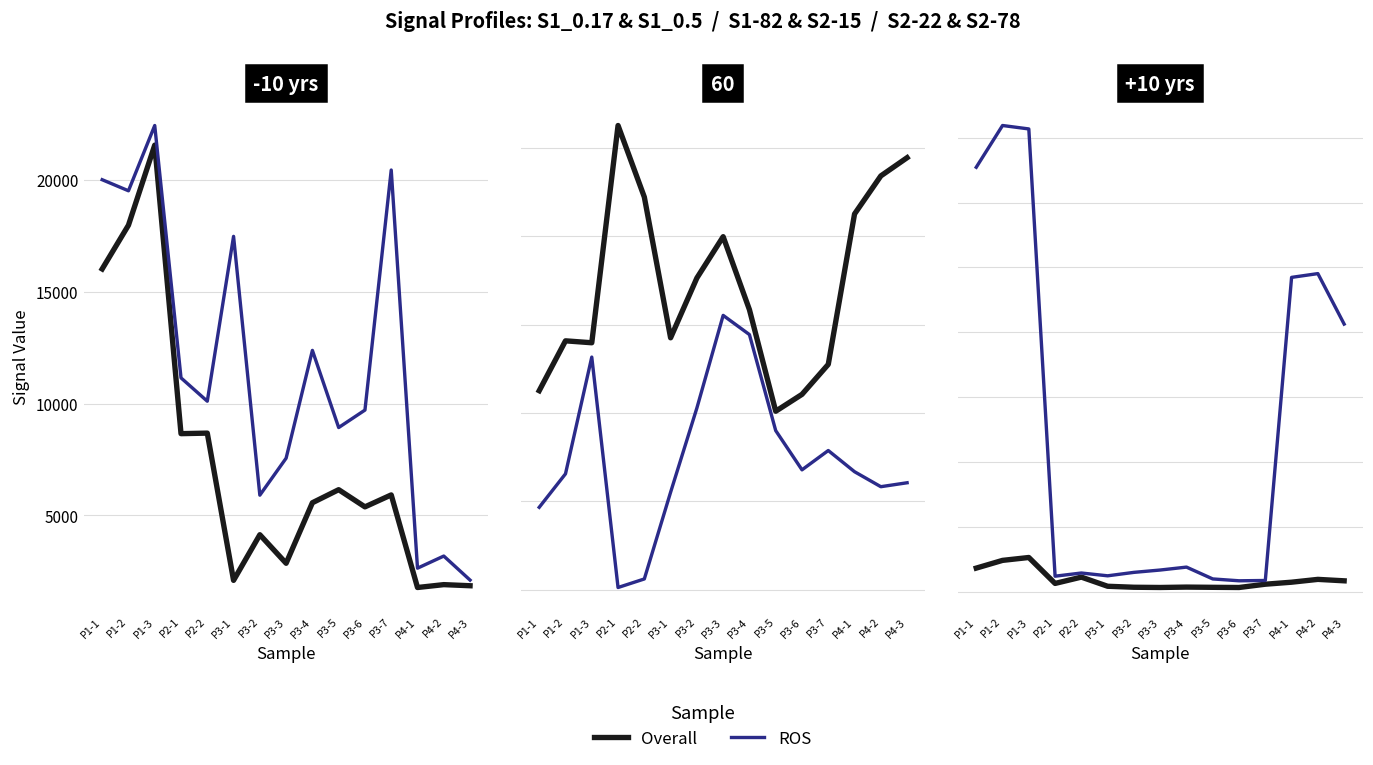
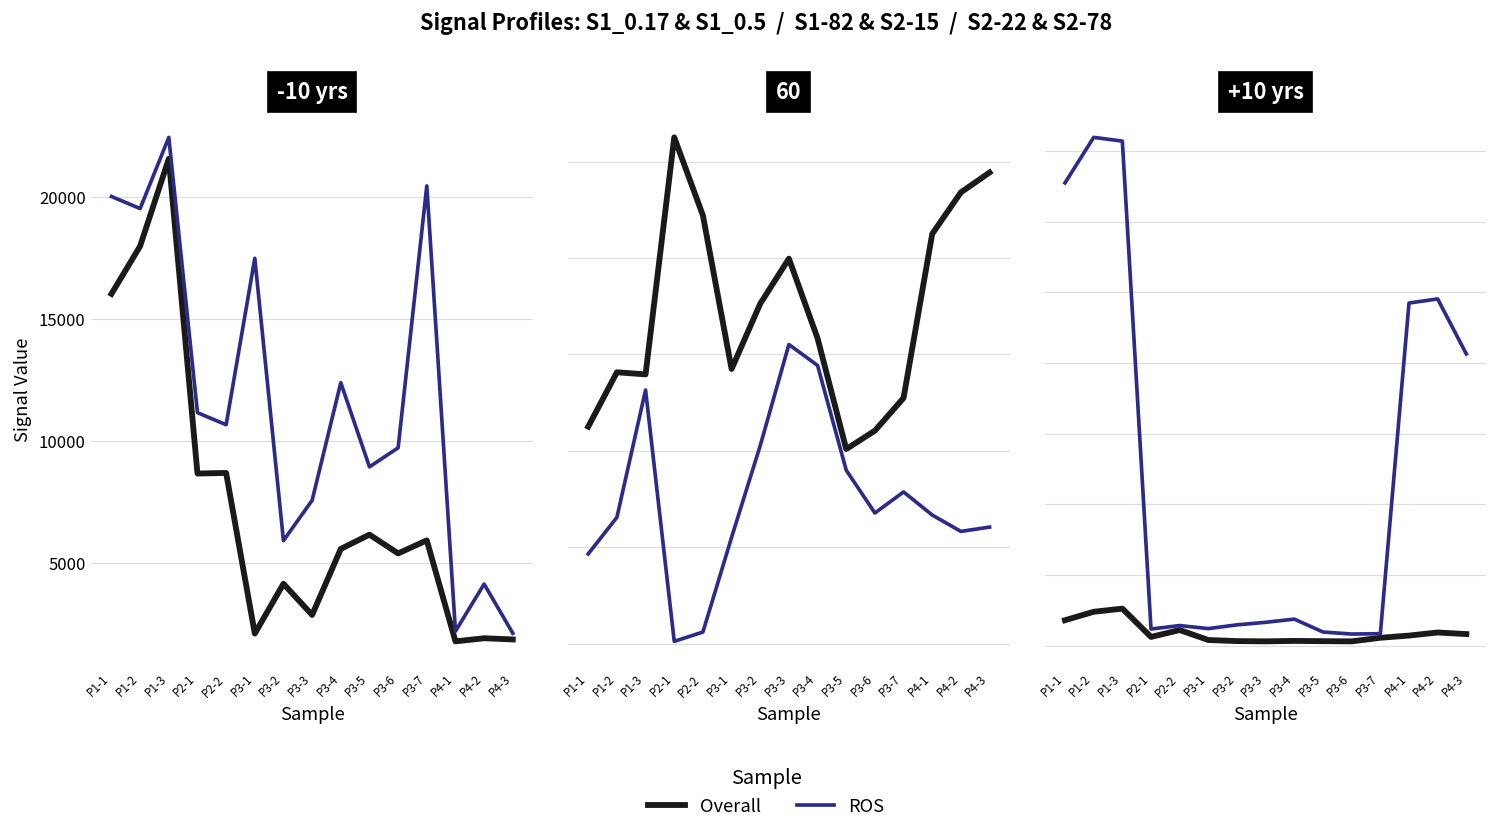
-10 yrs, ROS, P2-2: 10100 -> 10700
-10 yrs, ROS, P4-1: 2600 -> 2200
-10 yrs, ROS, P4-2: 3200 -> 4100
